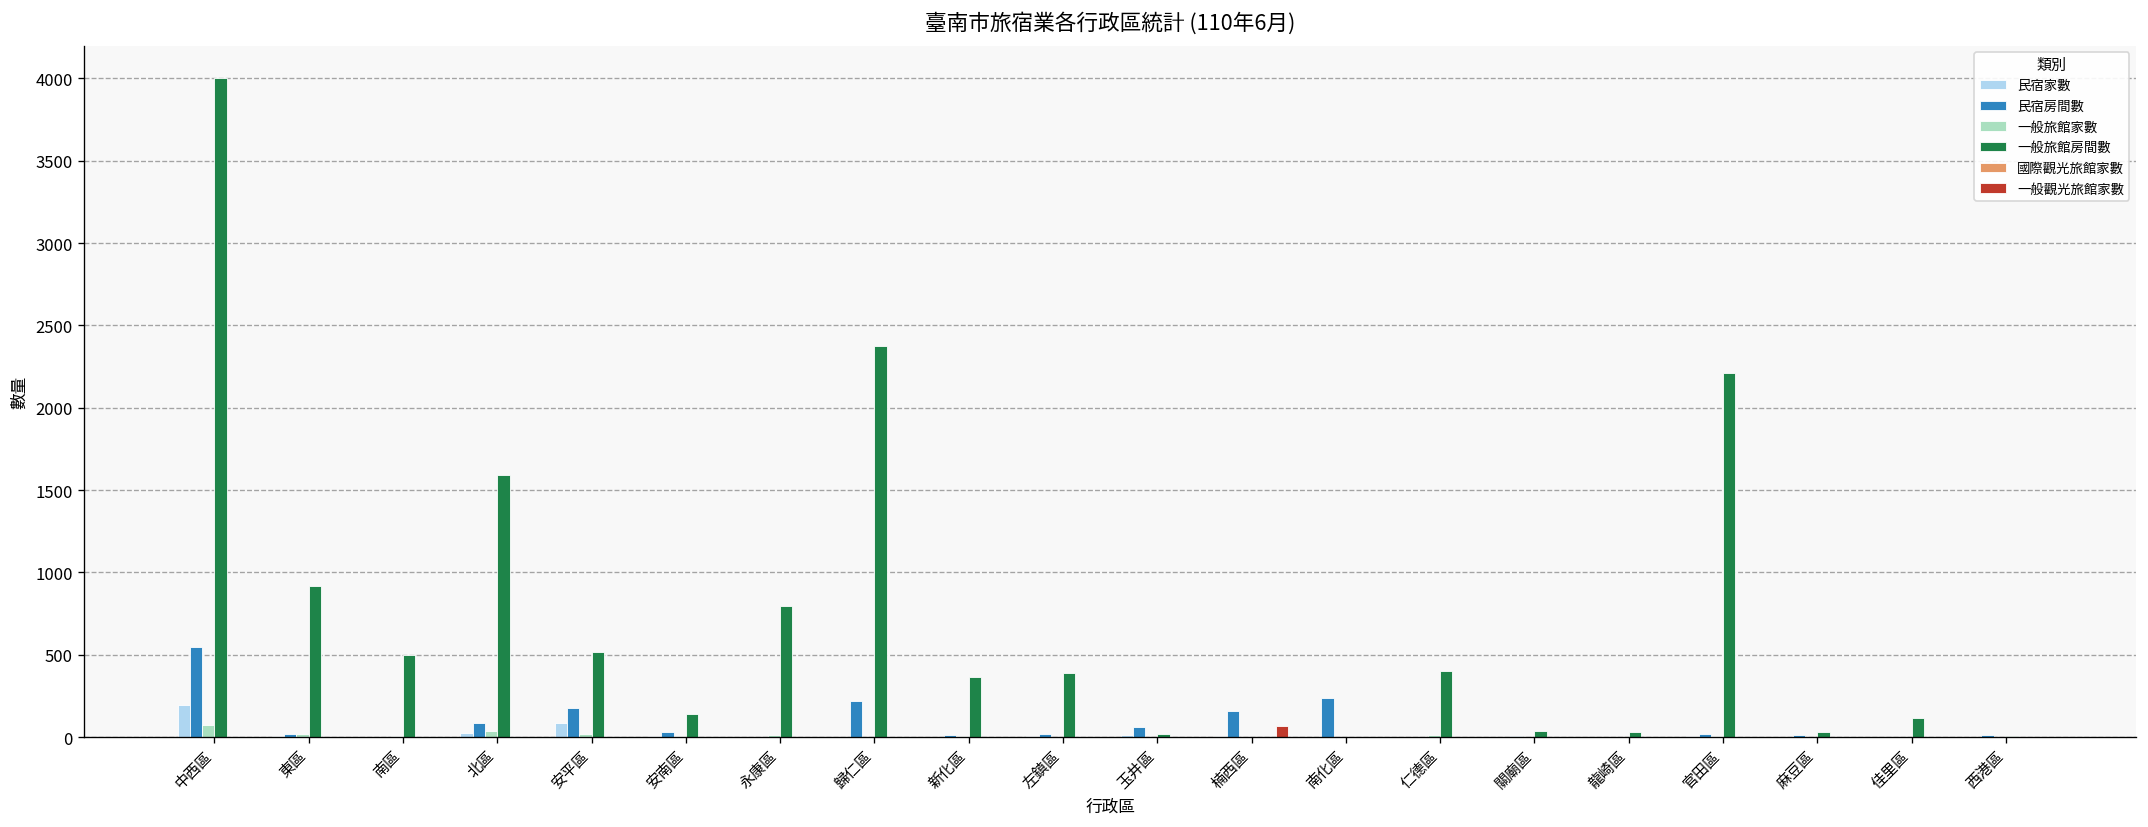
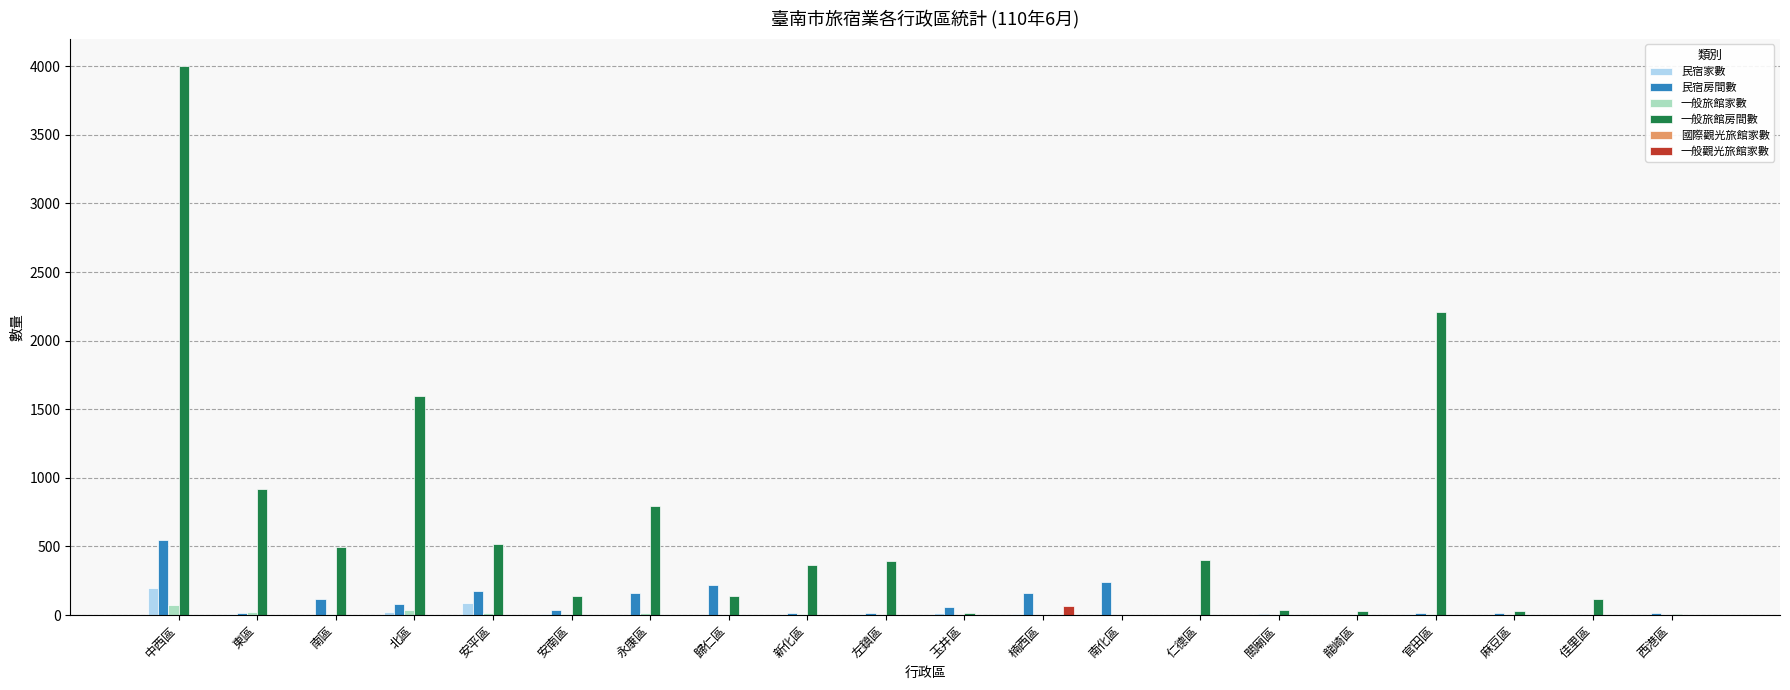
民宿房間數, 南區: 0 -> 120
民宿房間數, 永康區: 0 -> 160
一般旅館房間數, 歸仁區: 2370 -> 140
